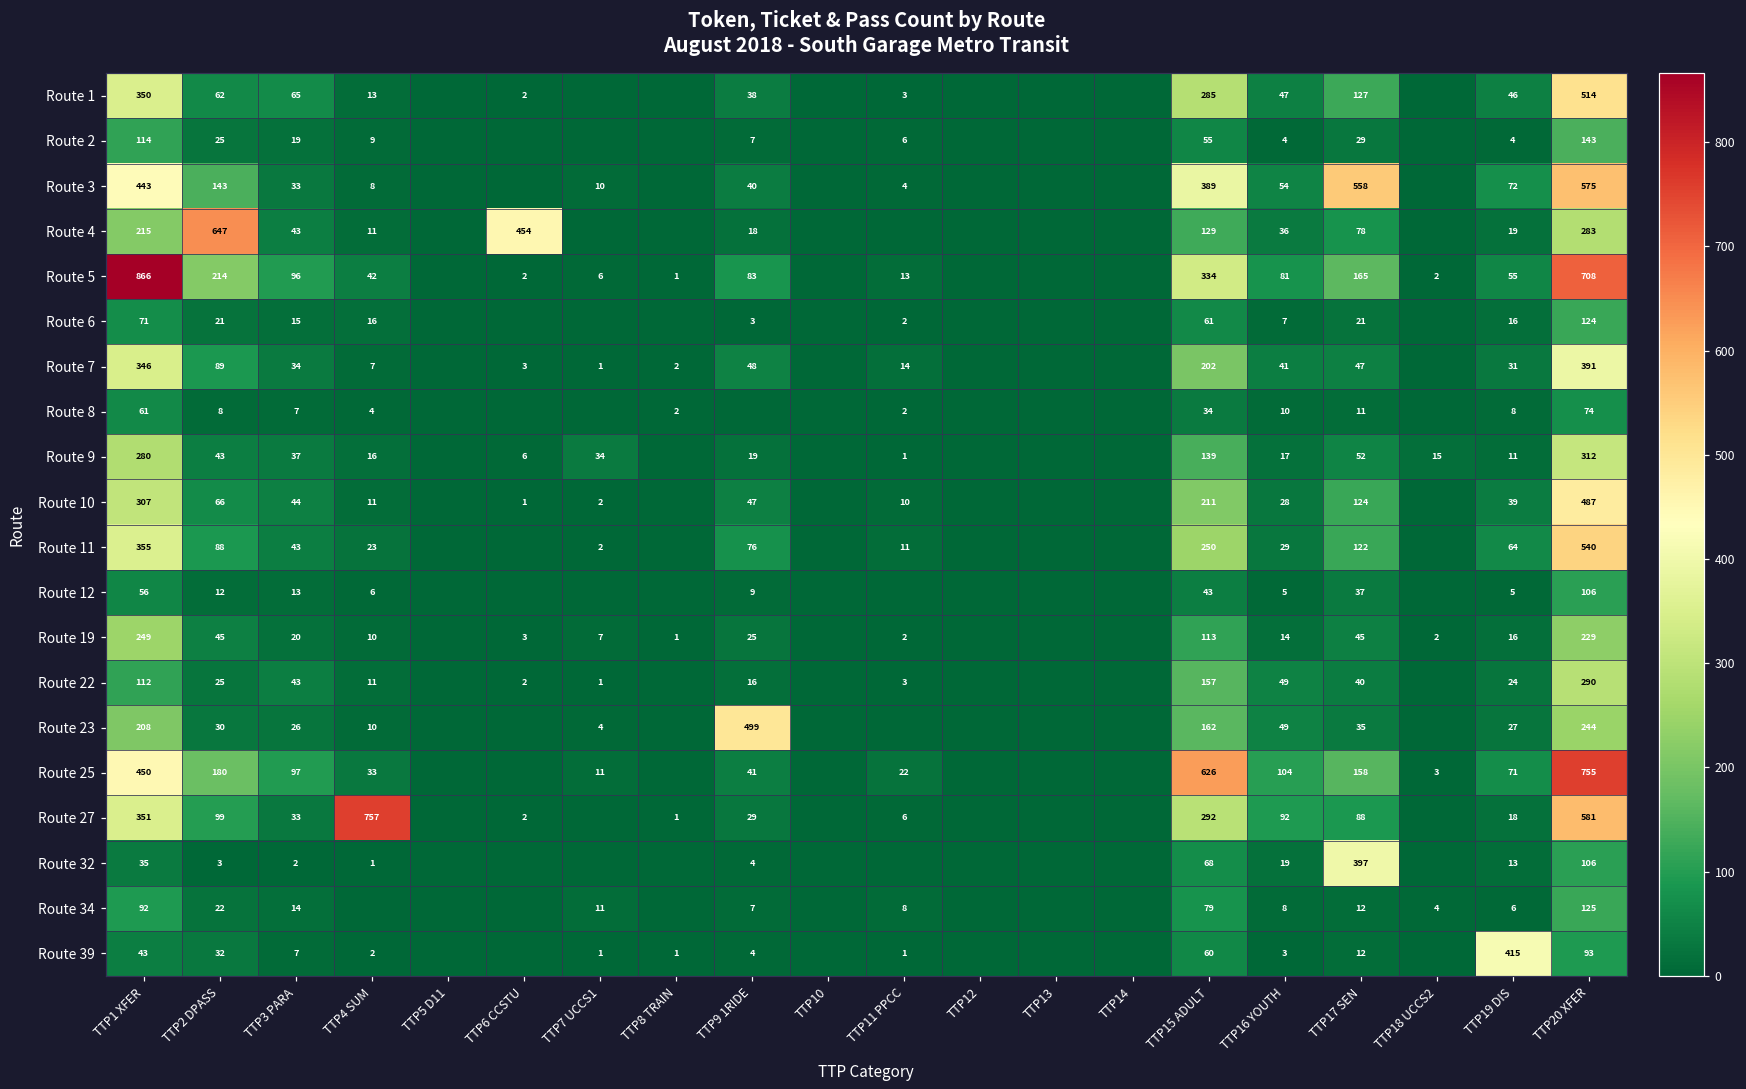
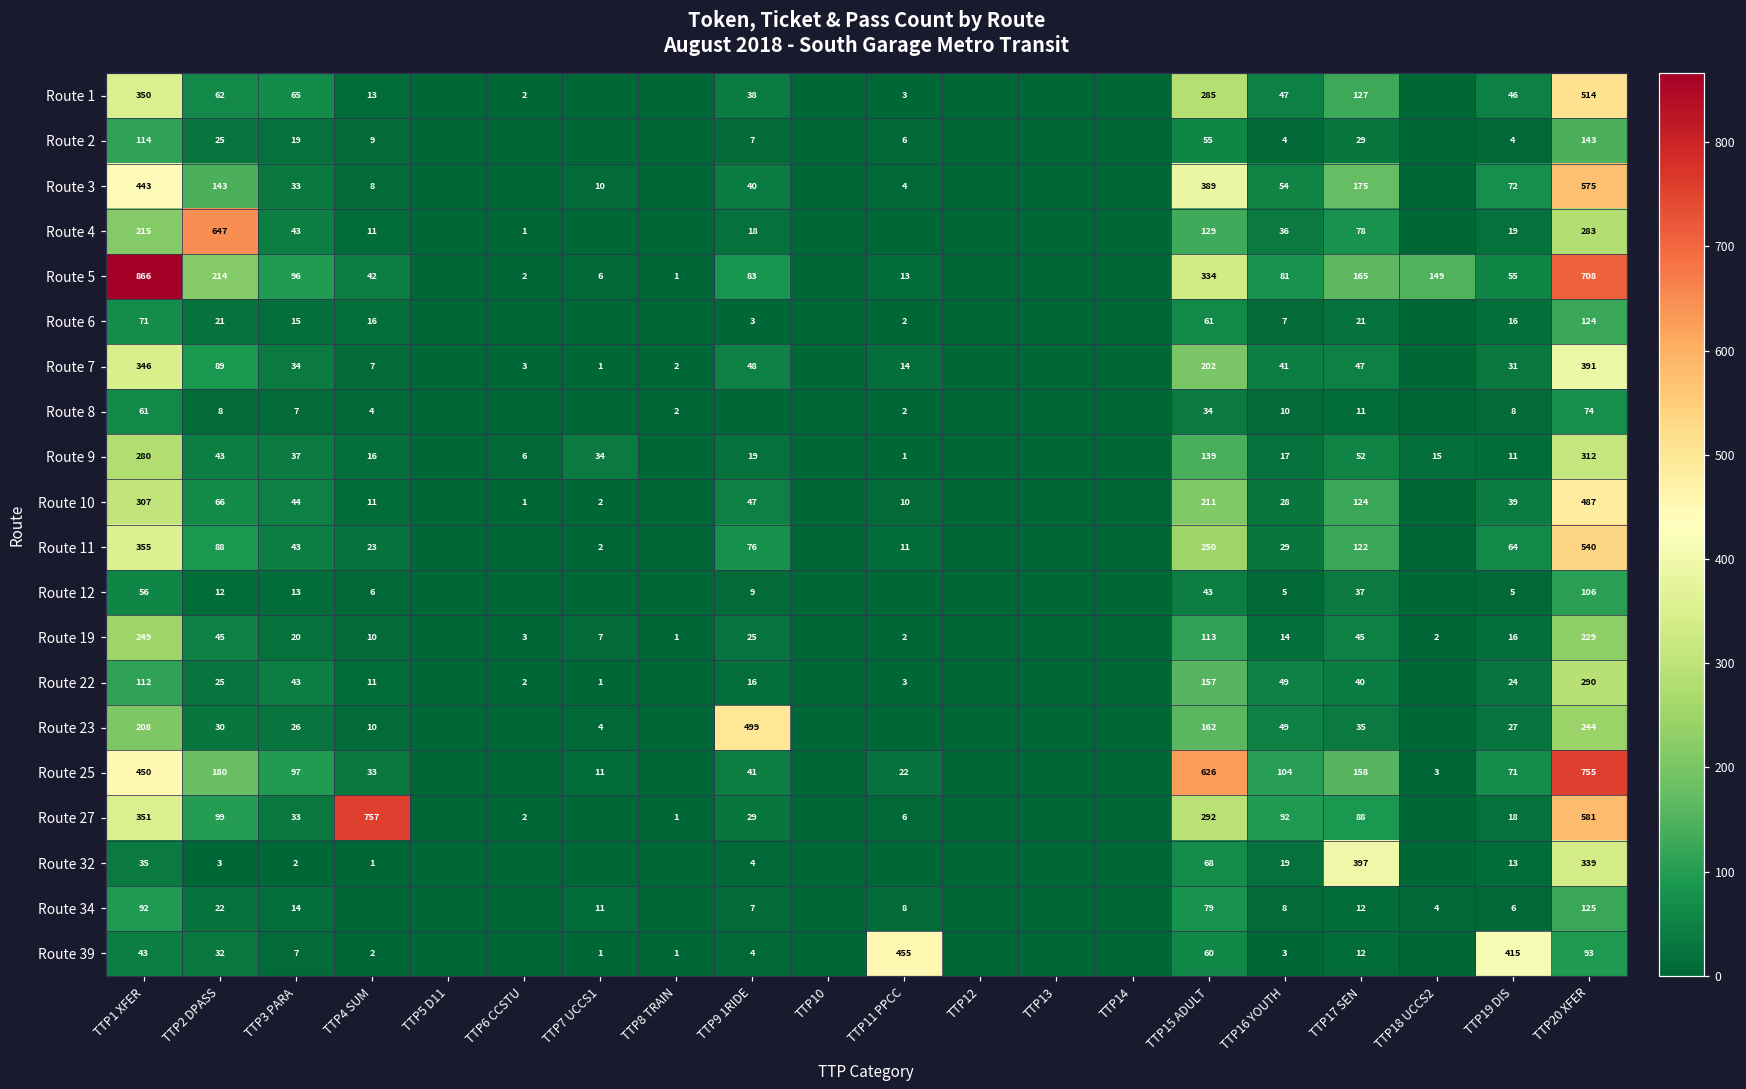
Route 3, TTP17 SEN: 558 -> 175
Route 4, TTP6 CCSTU: 454 -> 1
Route 5, TTP18 UCCS2: 2 -> 149
Route 32, TTP20 XFER: 106 -> 339
Route 39, TTP11 PPCC: 1 -> 455
